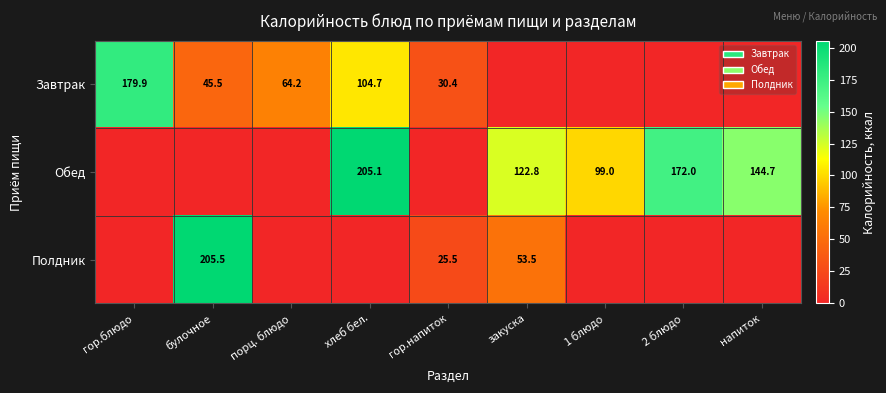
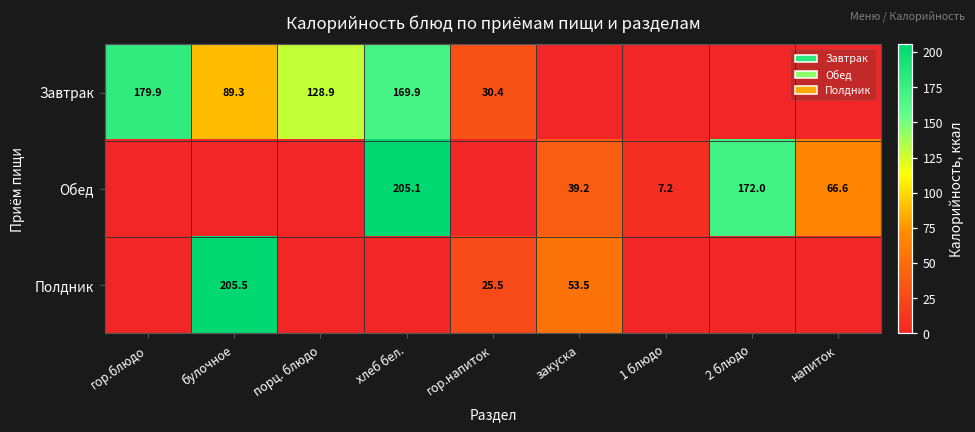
Завтрак, булочное: 45.5 -> 89.3
Завтрак, порц. блюдо: 64.2 -> 128.9
Завтрак, хлеб бел.: 104.7 -> 169.9
Обед, закуска: 122.8 -> 39.2
Обед, 1 блюдо: 99.0 -> 7.2
Обед, напиток: 144.7 -> 66.6
